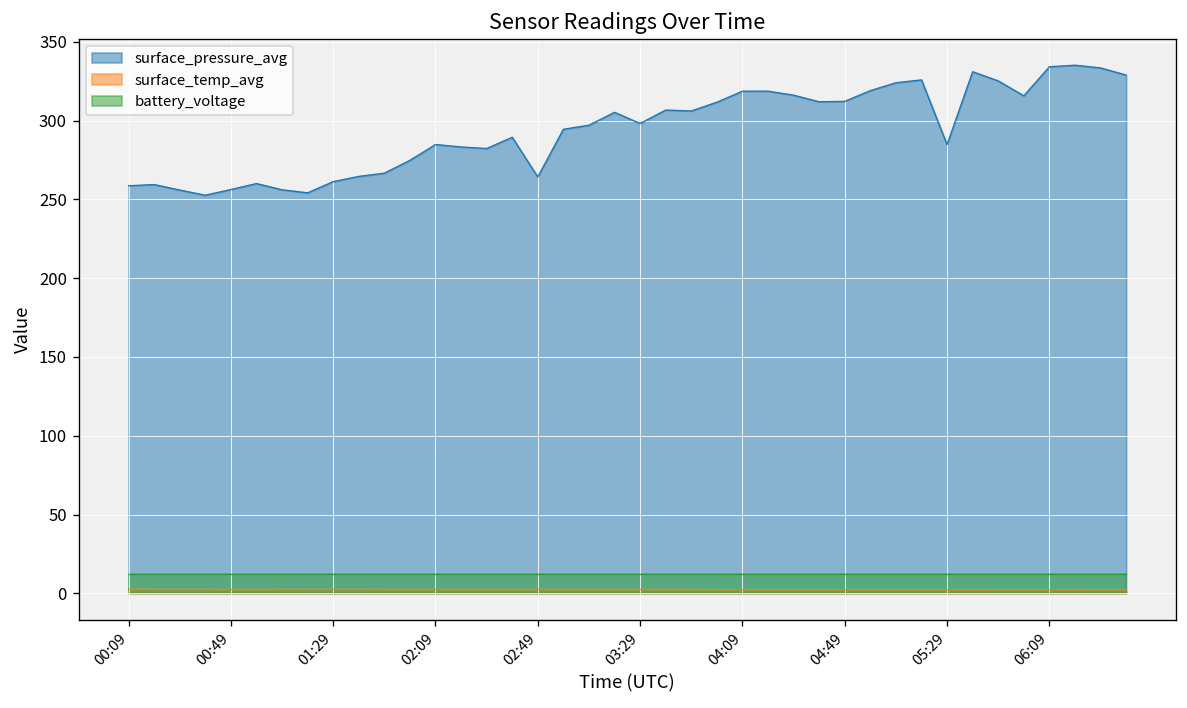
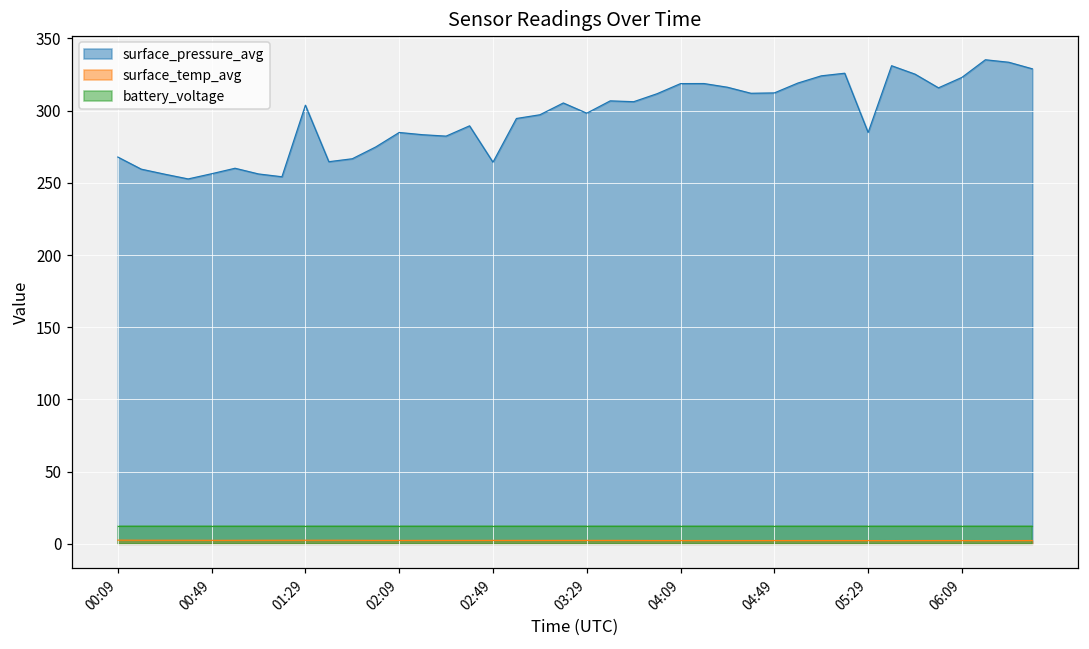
surface_pressure_avg, 00:09: 259 -> 268
surface_pressure_avg, 01:29: 261 -> 304
surface_pressure_avg, 06:09: 334 -> 323
